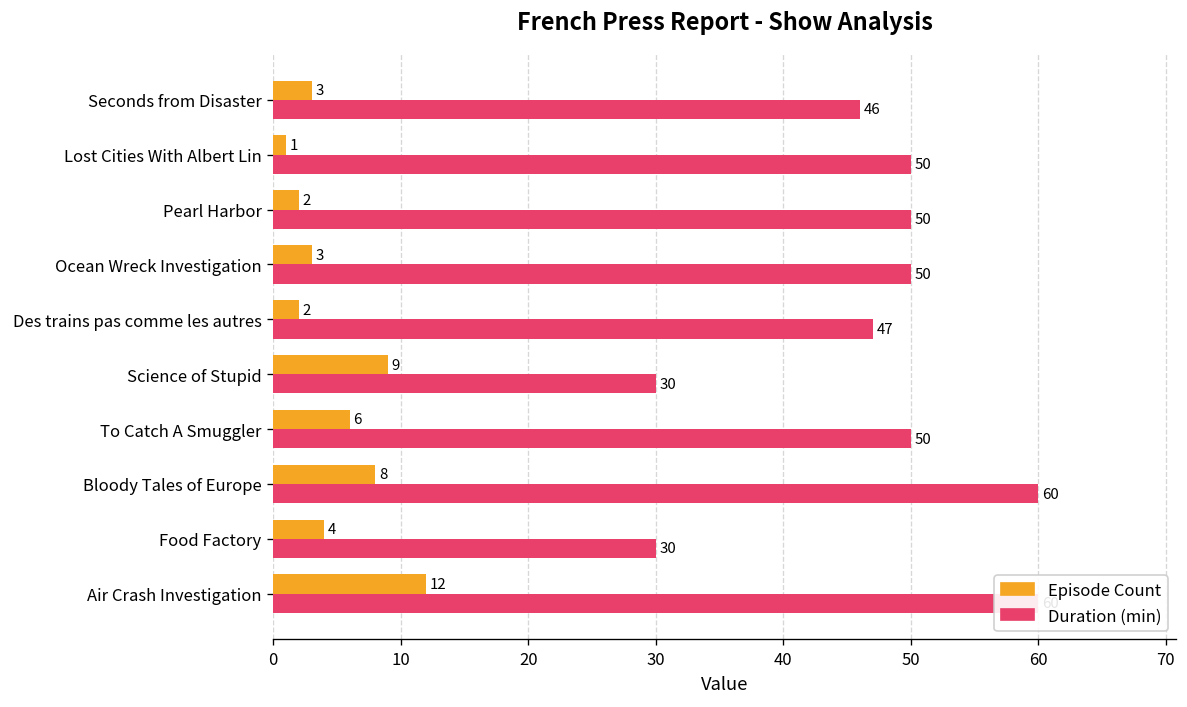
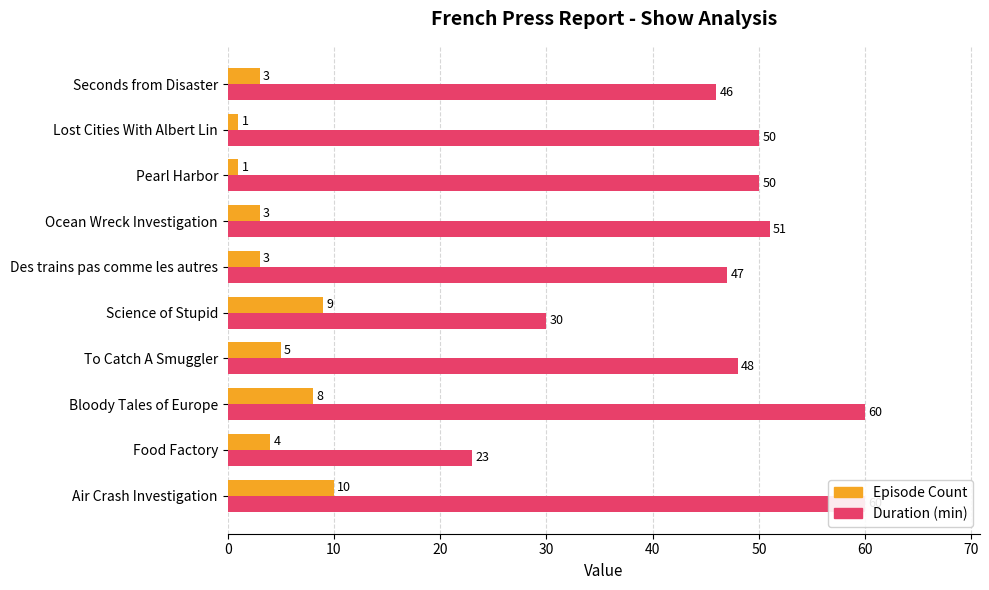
Episode Count, Pearl Harbor: 2 -> 1
Duration (min), Ocean Wreck Investigation: 50 -> 51
Episode Count, Des trains pas comme les autres: 2 -> 3
Episode Count, To Catch A Smuggler: 6 -> 5
Duration (min), To Catch A Smuggler: 50 -> 48
Duration (min), Food Factory: 30 -> 23
Episode Count, Air Crash Investigation: 12 -> 10
